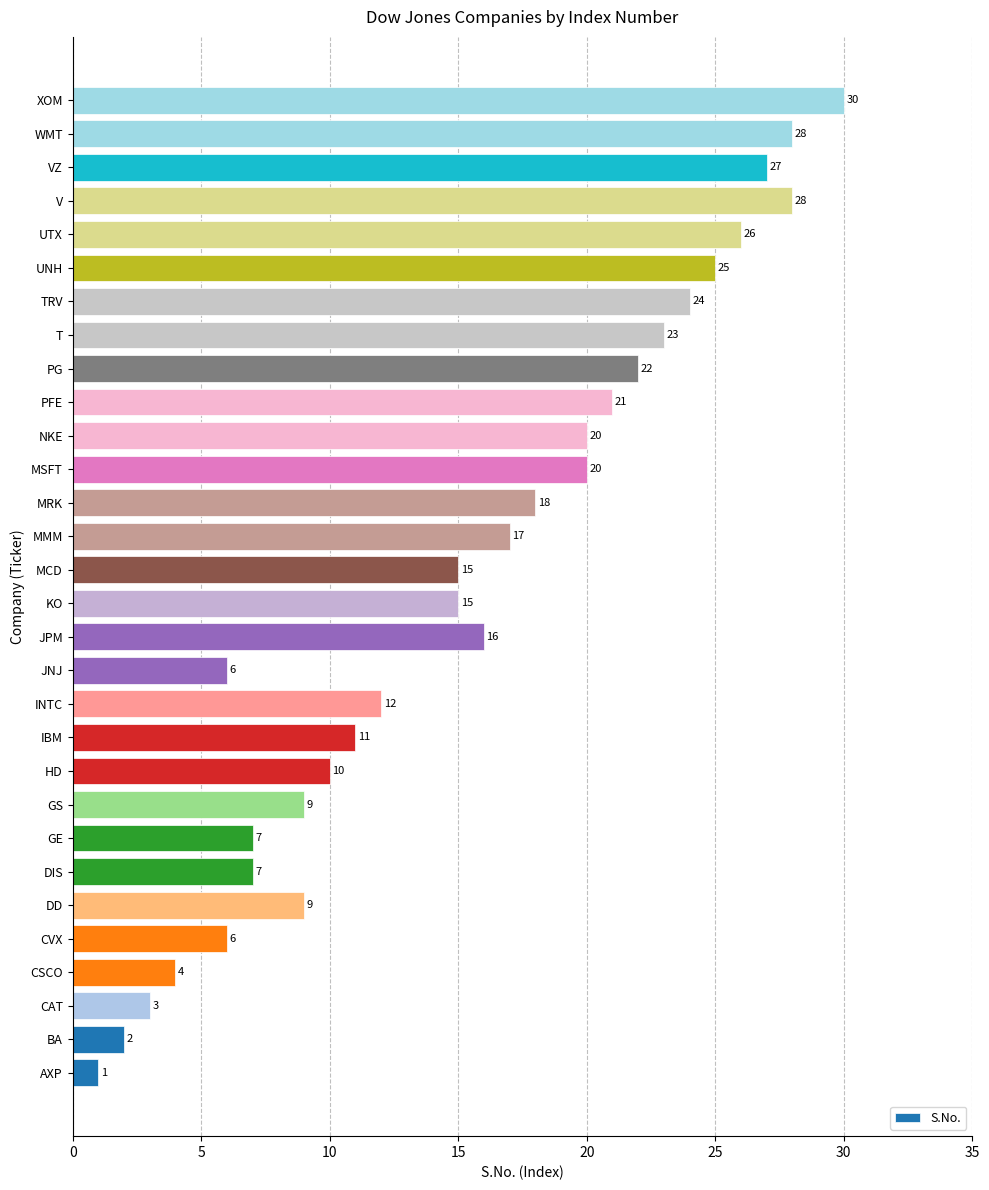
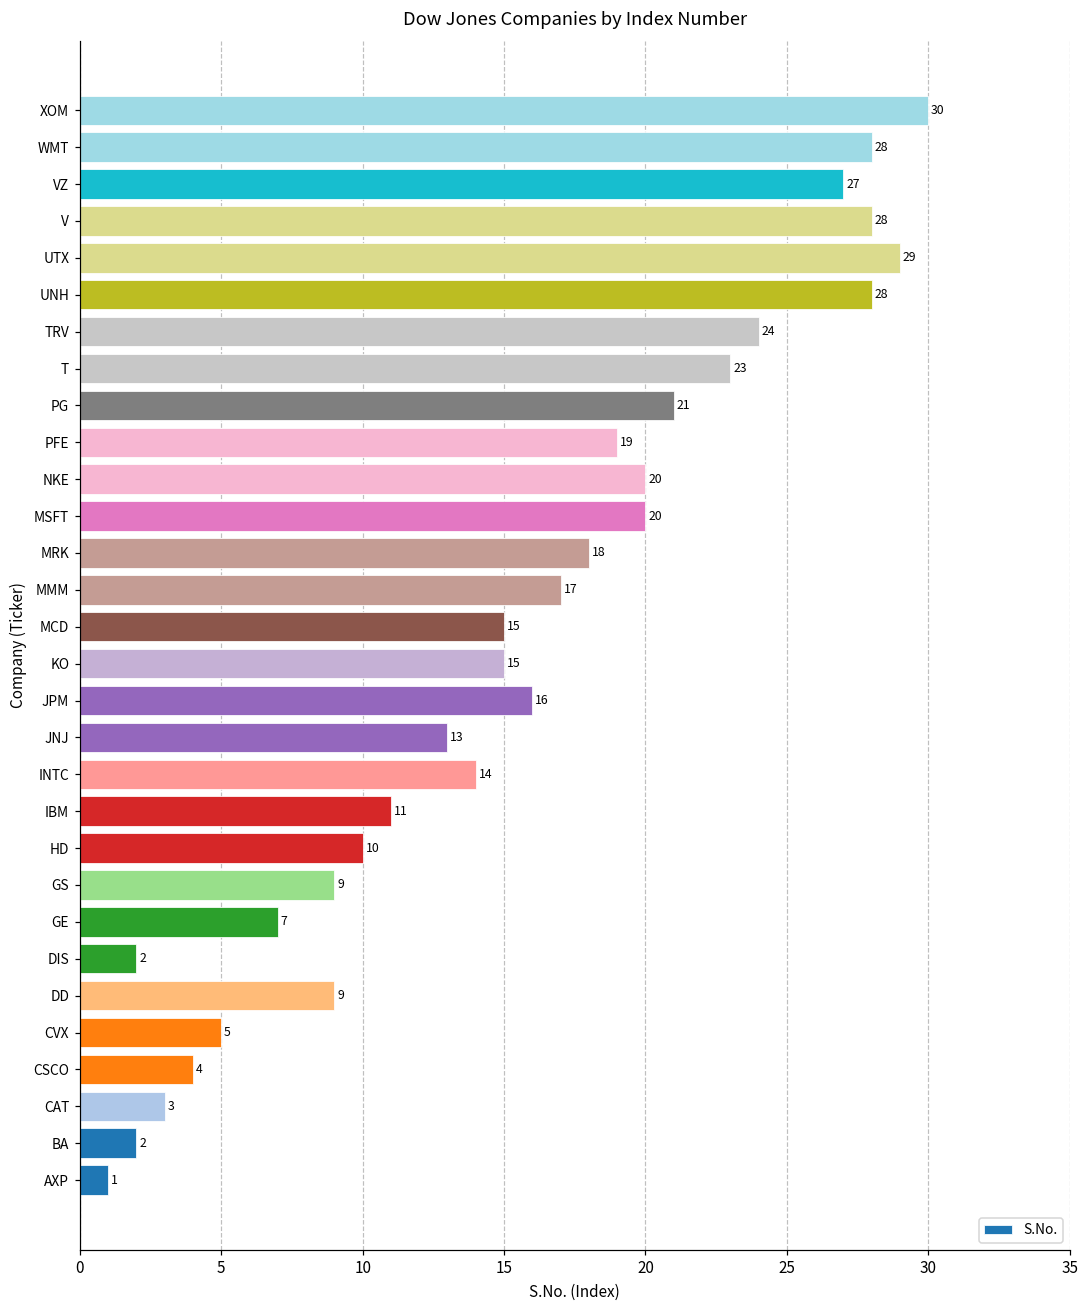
UTX: 26 -> 29
UNH: 25 -> 28
PG: 22 -> 21
PFE: 21 -> 19
JNJ: 6 -> 13
INTC: 12 -> 14
DIS: 7 -> 2
CVX: 6 -> 5
